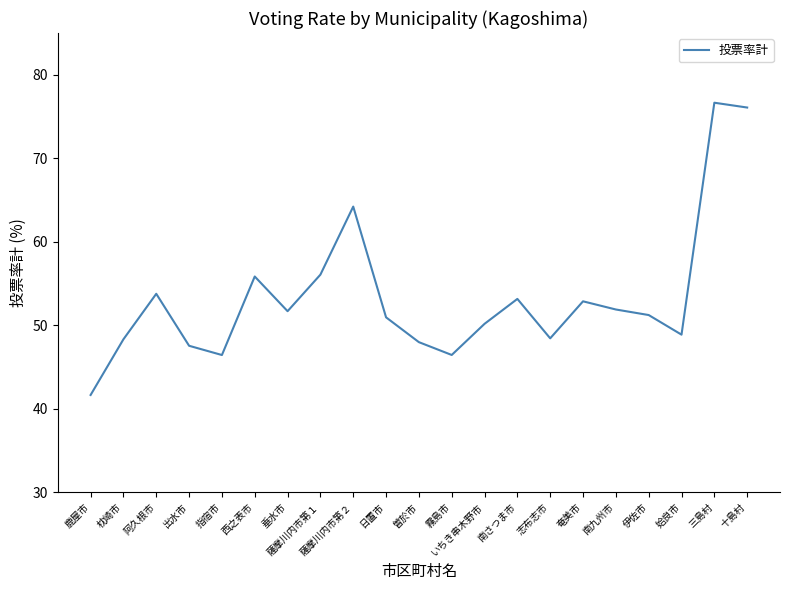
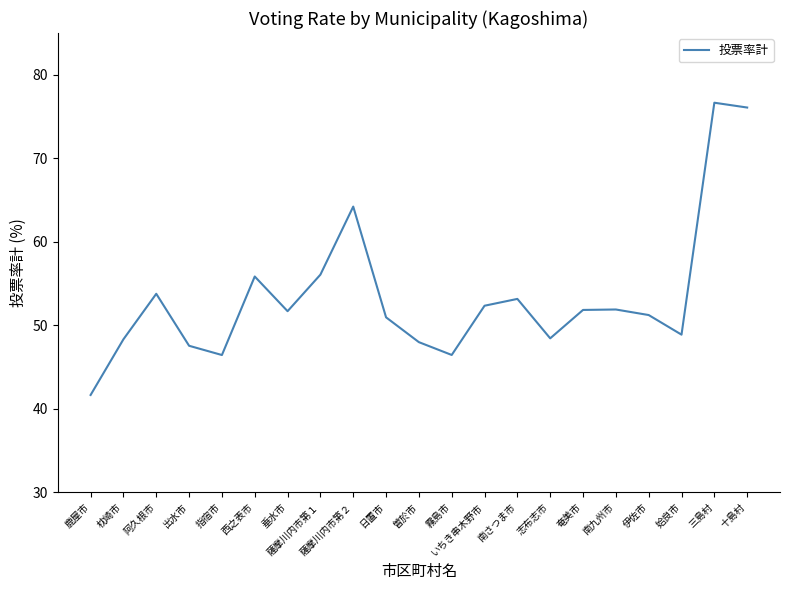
いちき串木野市: 50 -> 52
奄美市: 53 -> 52
